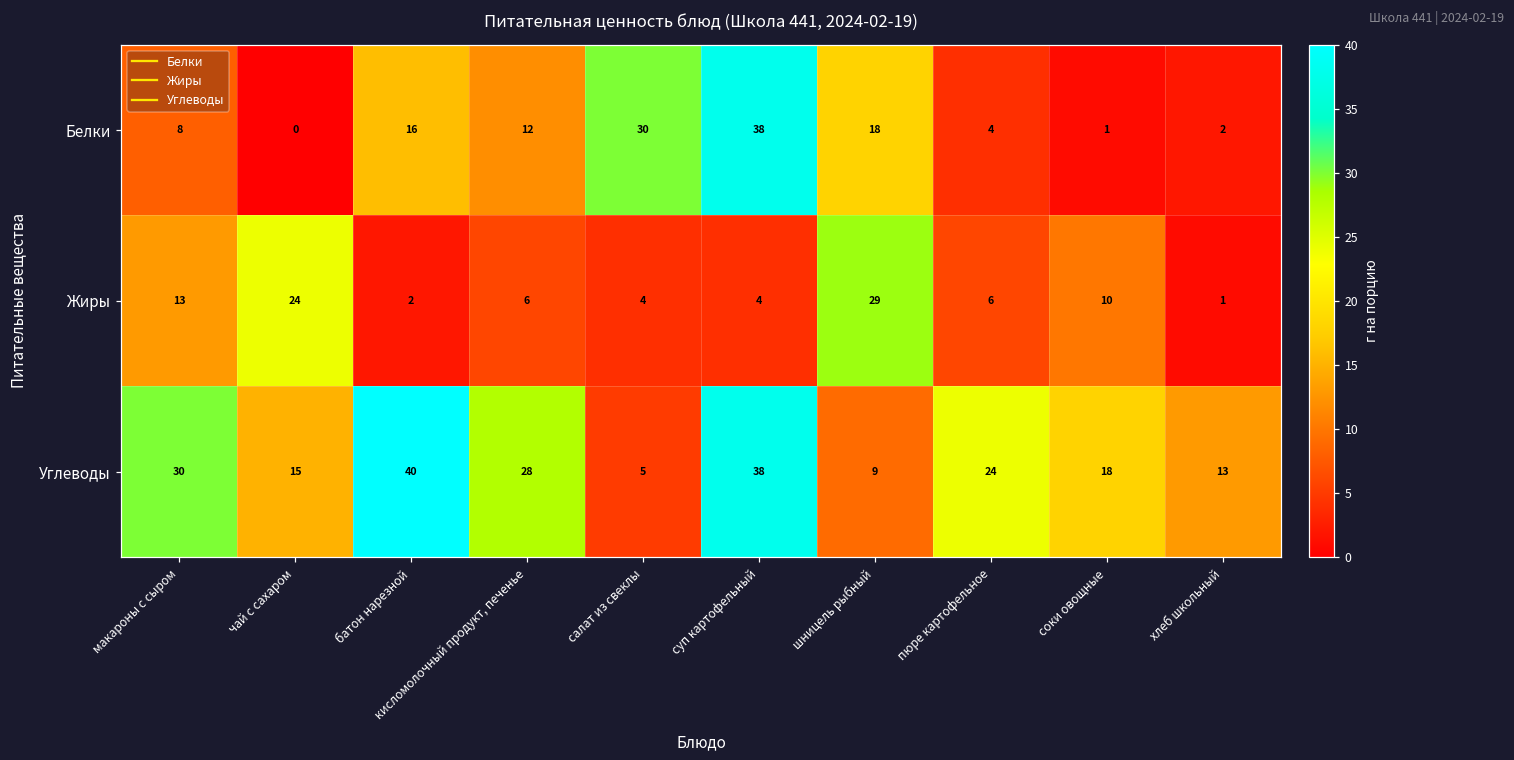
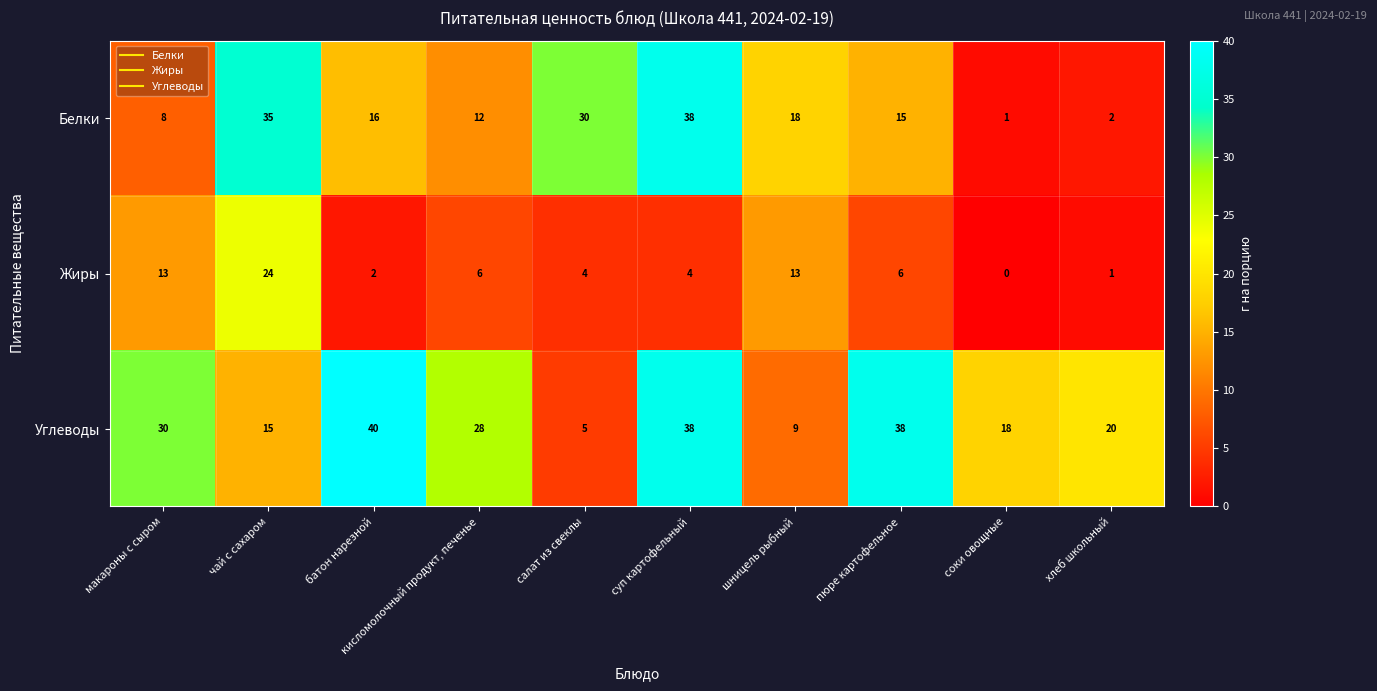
Белки, чай с сахаром: 0 -> 35
Белки, пюре картофельное: 4 -> 15
Жиры, шницель рыбный: 29 -> 13
Жиры, соки овощные: 10 -> 0
Углеводы, пюре картофельное: 24 -> 38
Углеводы, хлеб школьный: 13 -> 20
